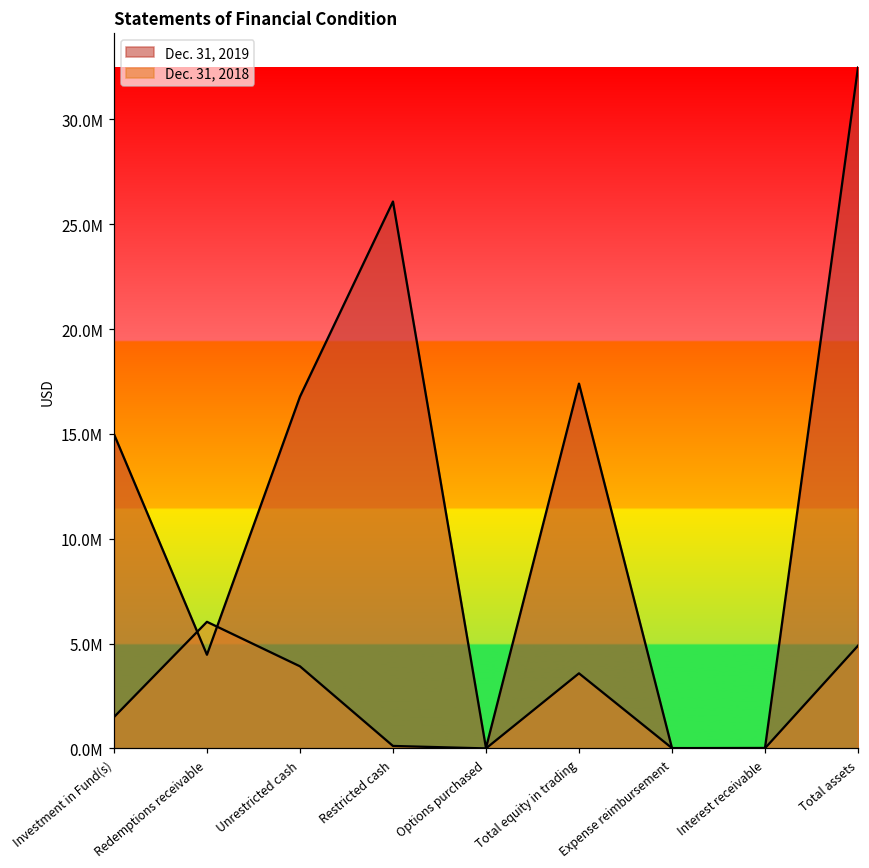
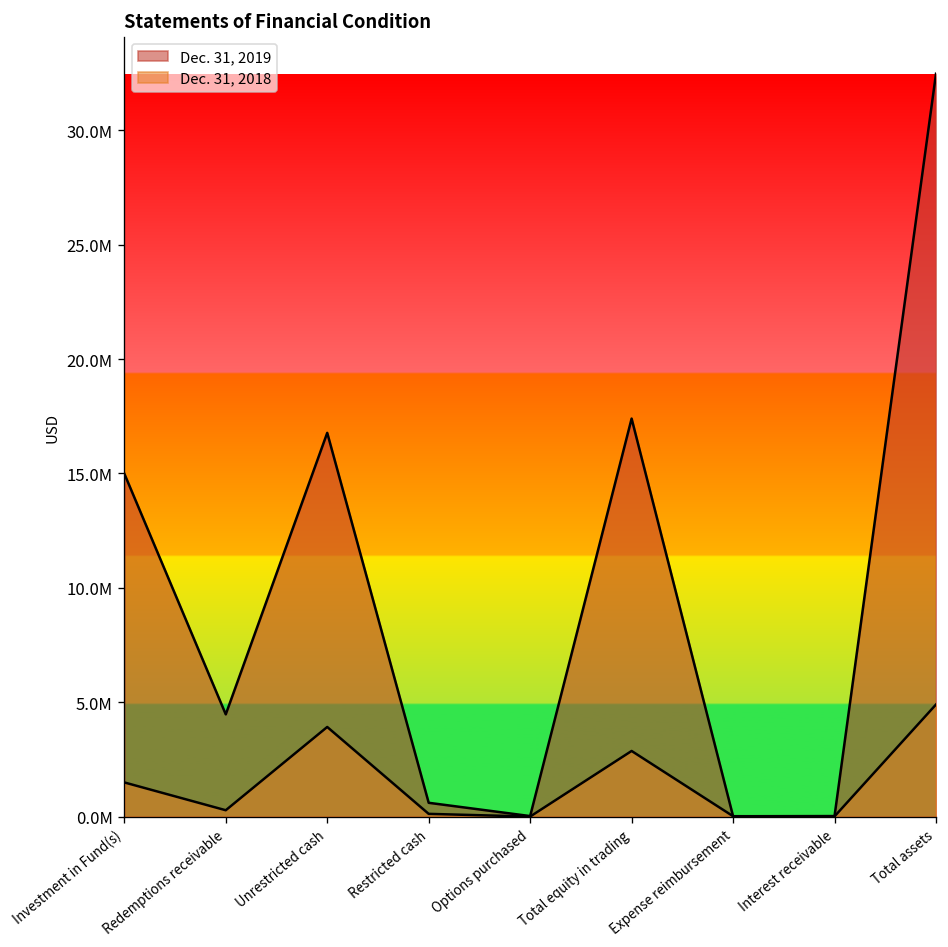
Dec. 31, 2018, Redemptions receivable: 6000000 -> 300000
Dec. 31, 2019, Restricted cash: 26100000 -> 600000
Dec. 31, 2018, Total equity in trading: 3600000 -> 2900000
